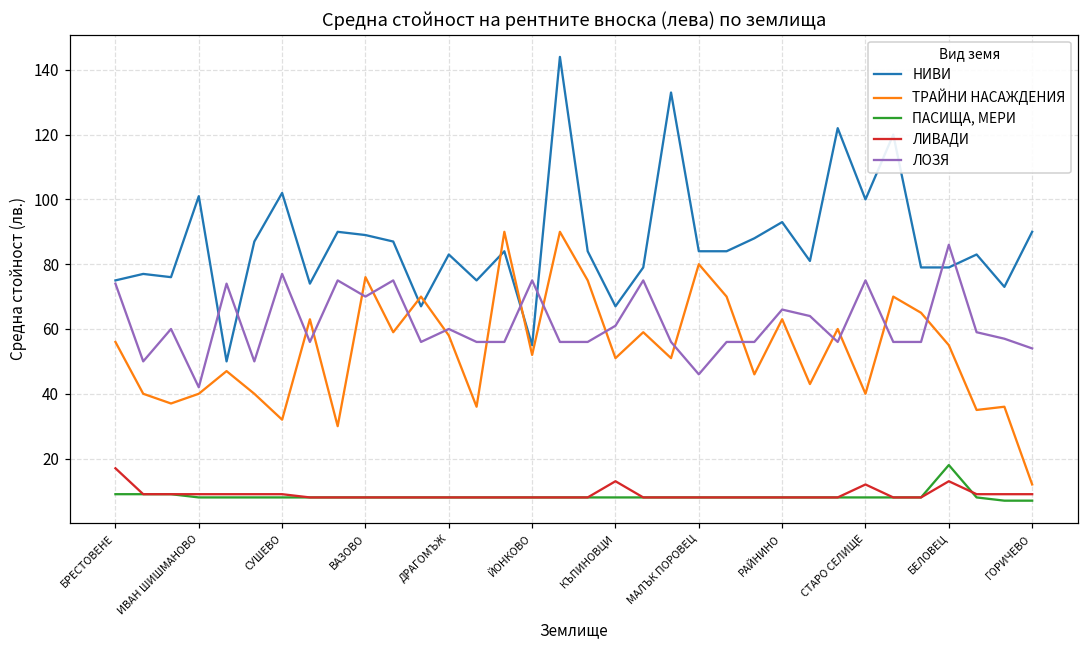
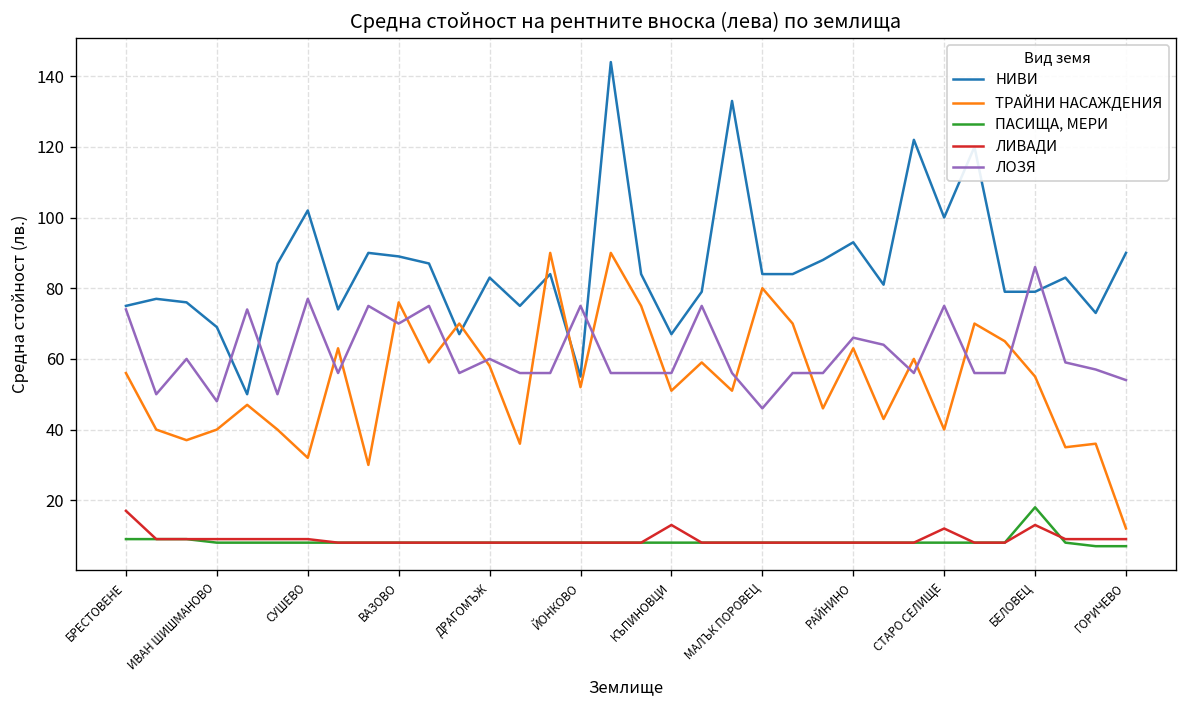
НИВИ, ИВАН ШИШМАНОВО: 101 -> 69
ЛОЗЯ, ИВАН ШИШМАНОВО: 42 -> 48
ЛОЗЯ, КЪПИНОВЦИ: 61 -> 56
